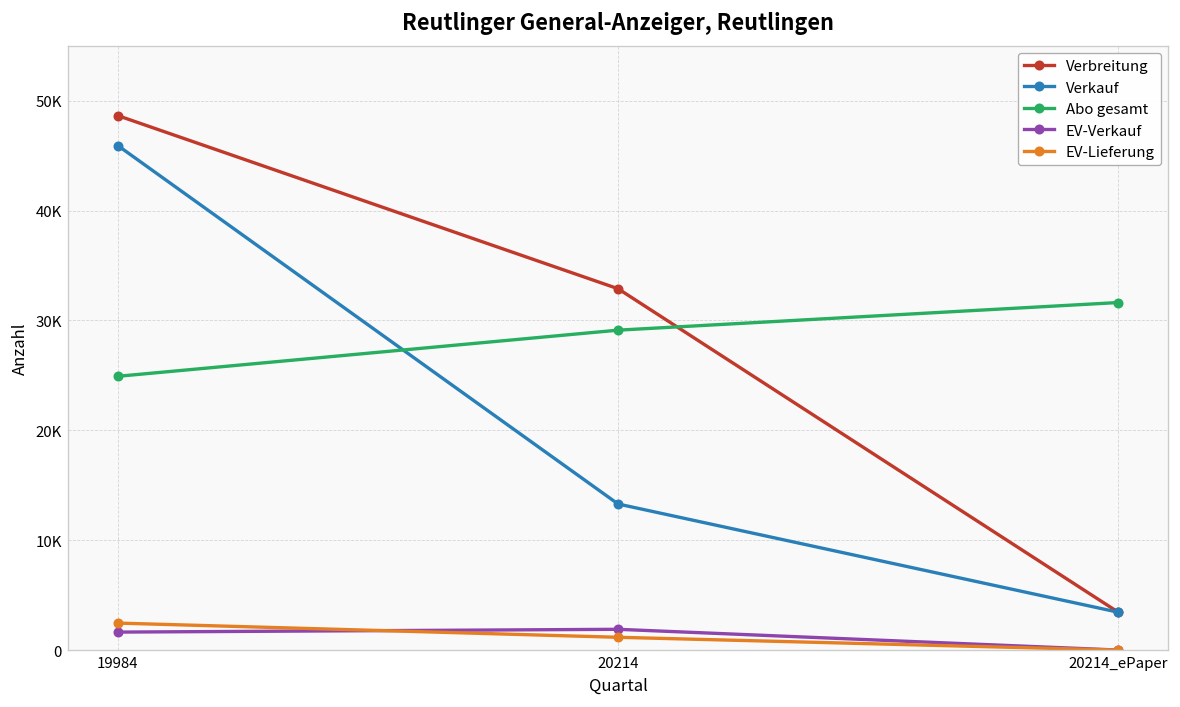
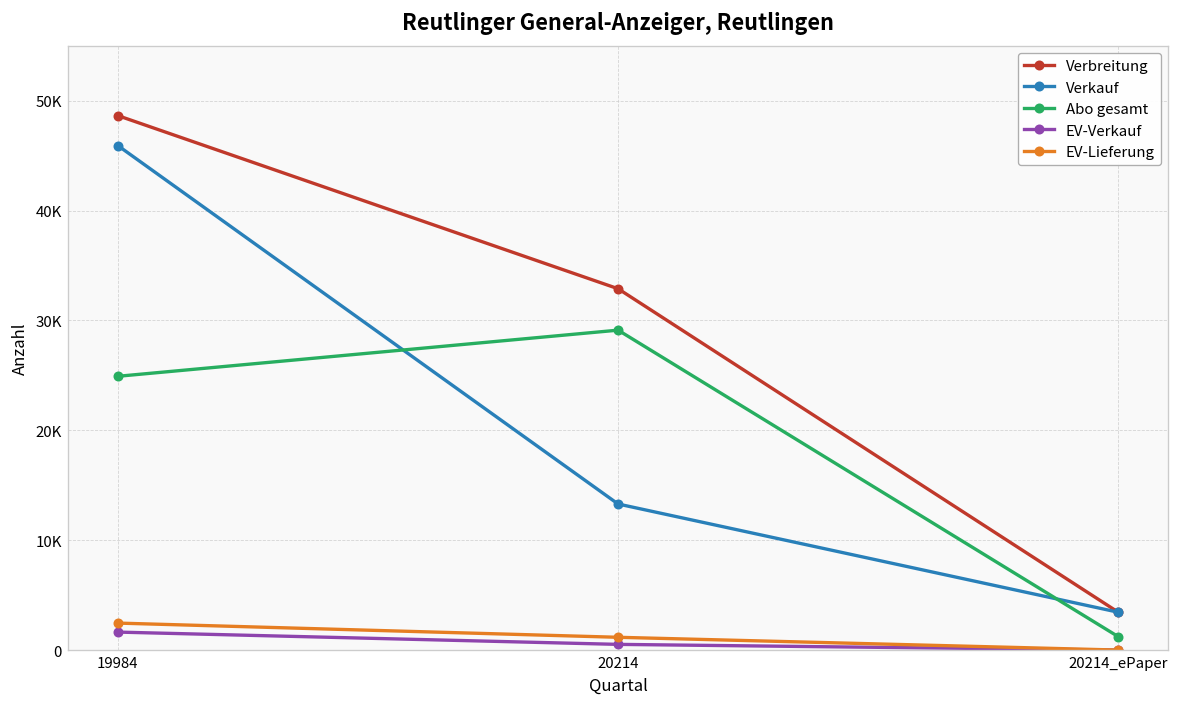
EV-Verkauf, 20214: 2000 -> 1000
Abo gesamt, 20214_ePaper: 32000 -> 1000
